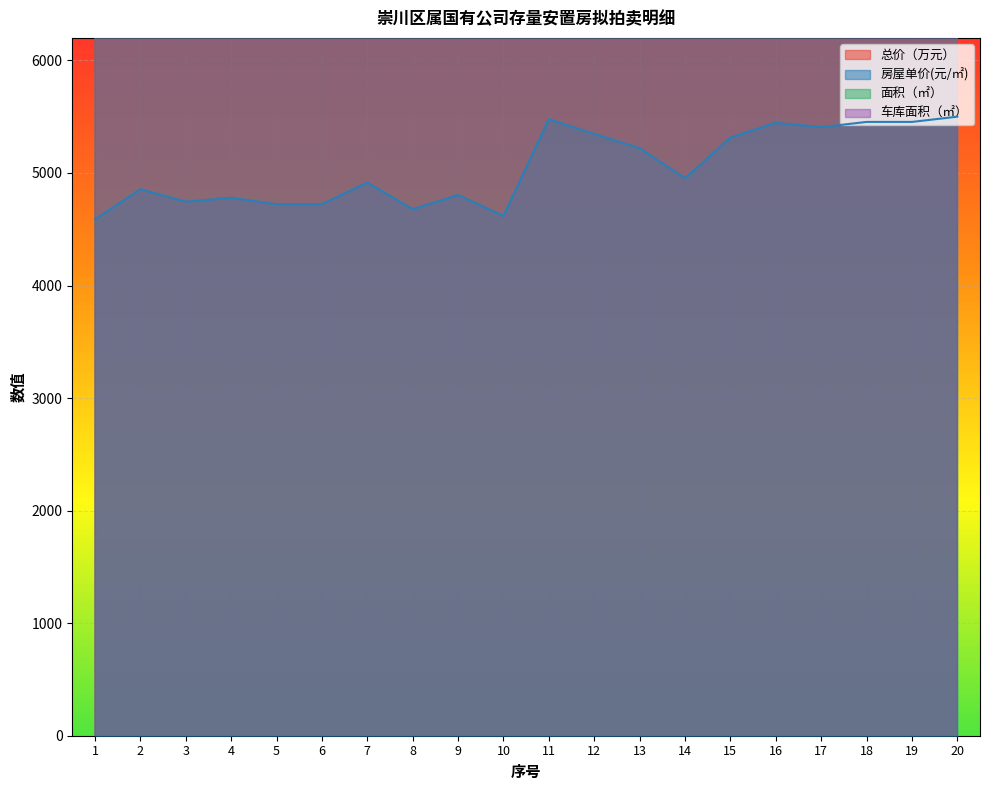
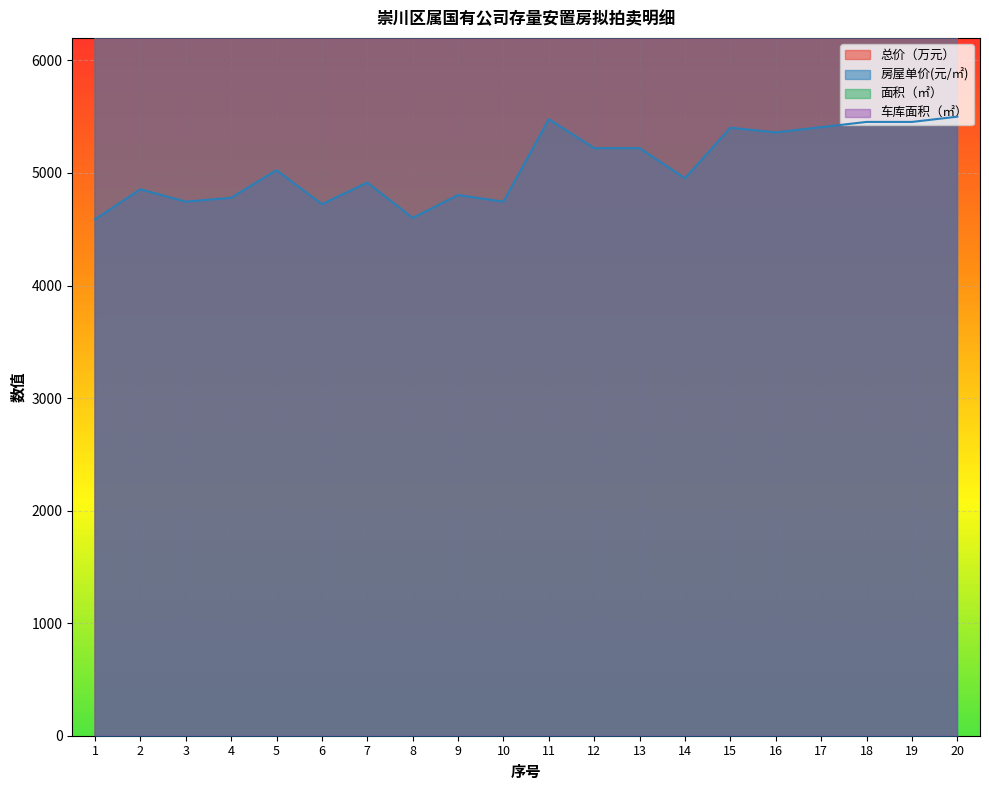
房屋单价(元/㎡), 5: 4720 -> 5020
房屋单价(元/㎡), 8: 4680 -> 4600
房屋单价(元/㎡), 10: 4620 -> 4740
房屋单价(元/㎡), 12: 5350 -> 5220
房屋单价(元/㎡), 15: 5310 -> 5400
房屋单价(元/㎡), 16: 5450 -> 5360
